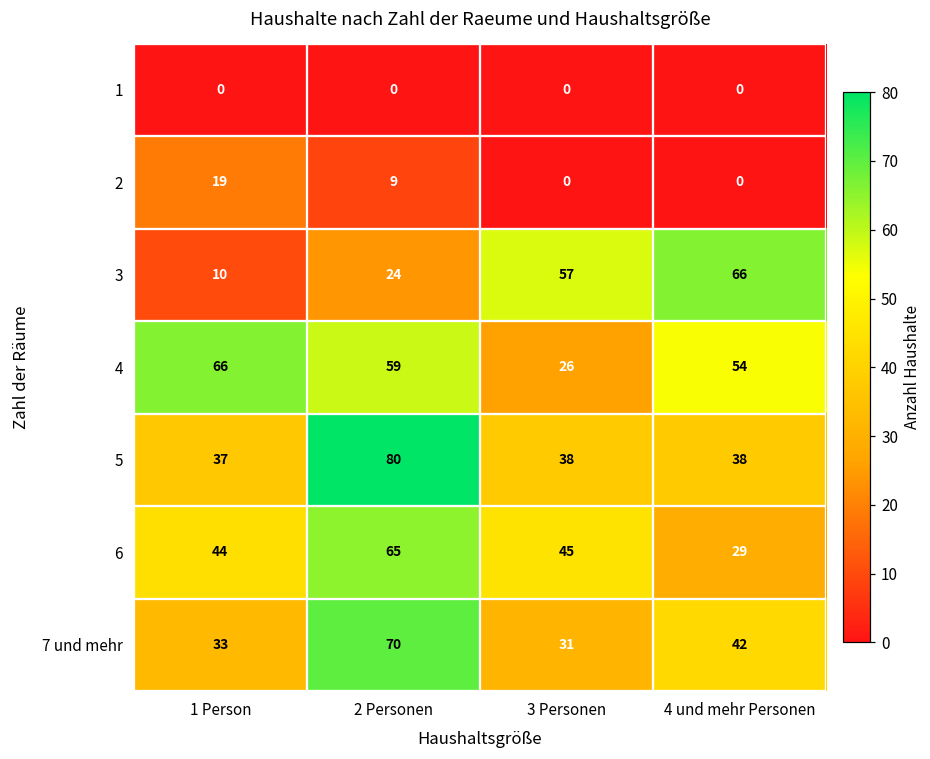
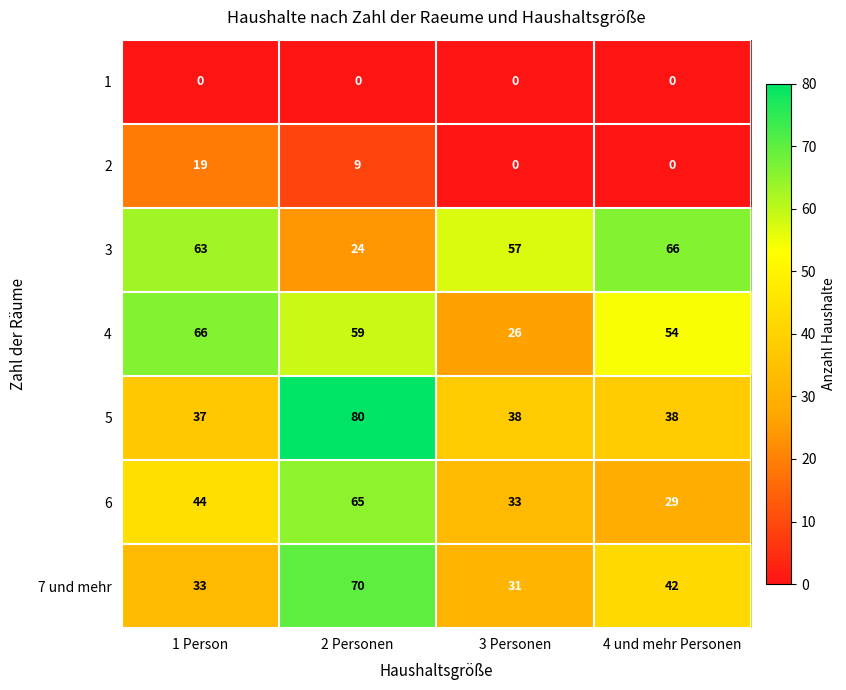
3, 1 Person: 10 -> 63
6, 3 Personen: 45 -> 33
